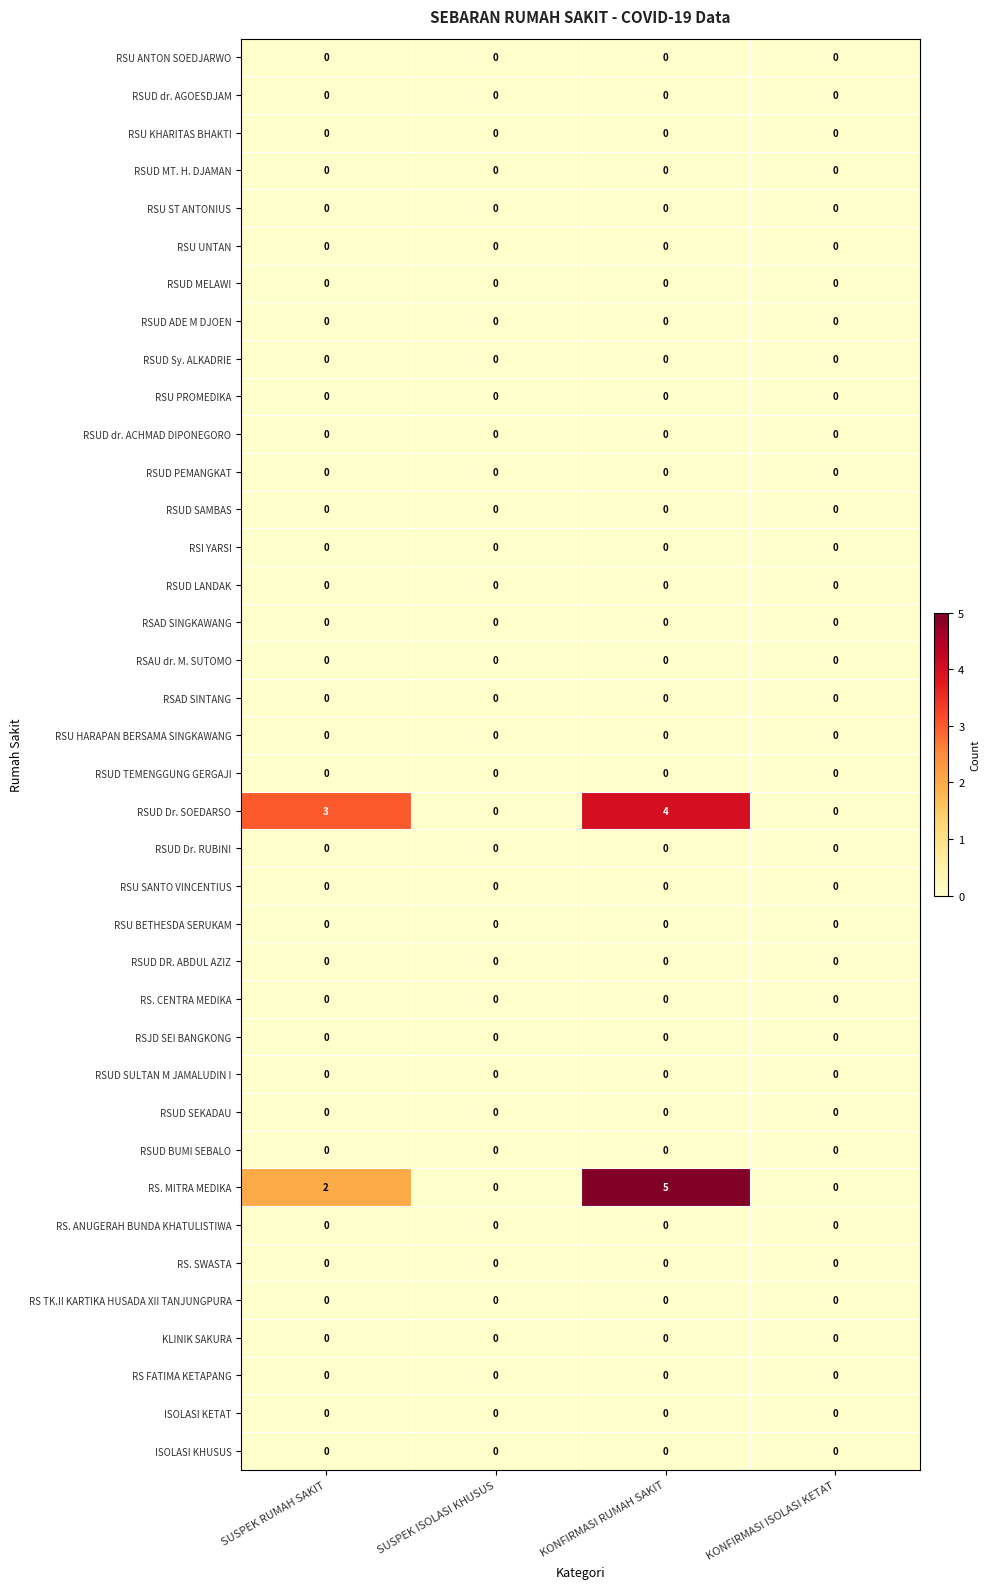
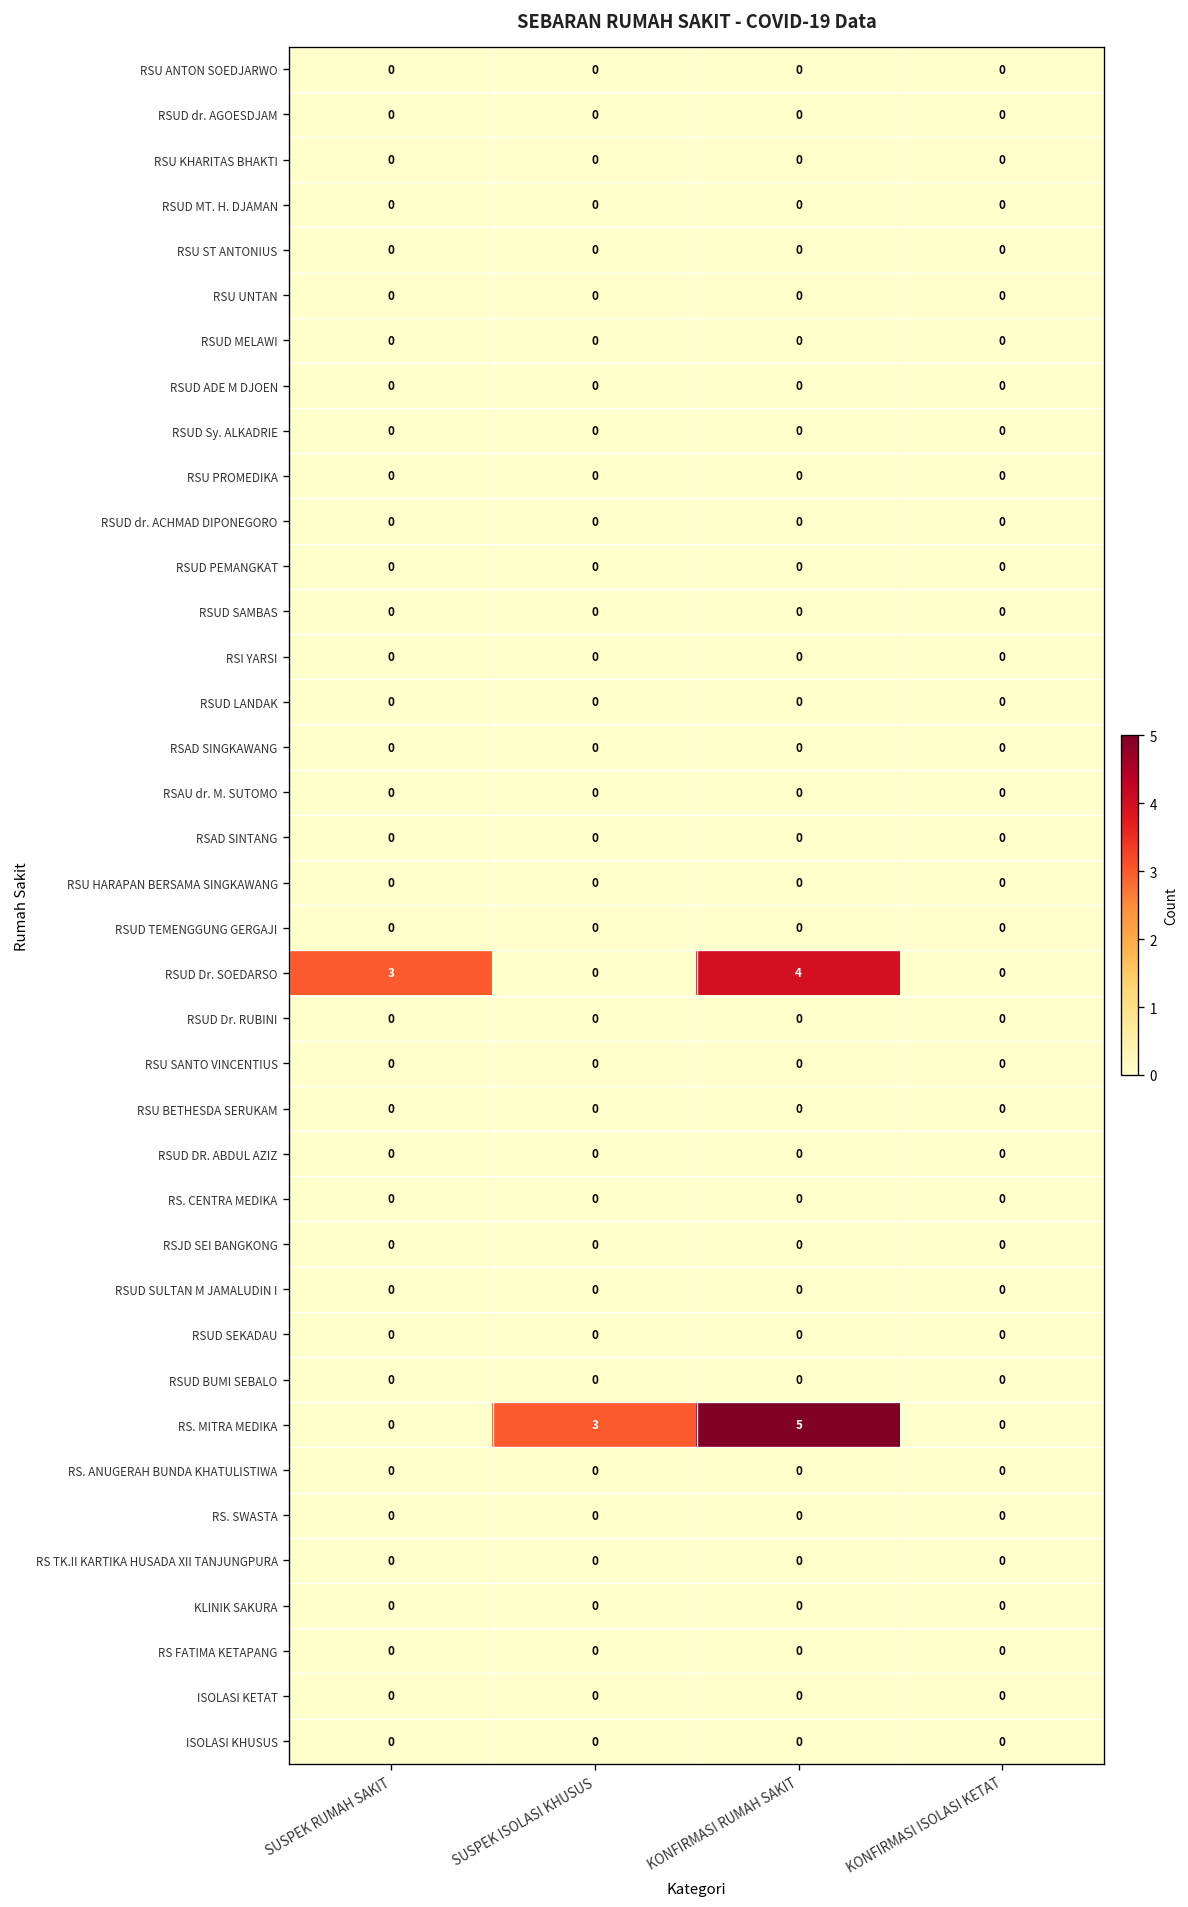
RS. MITRA MEDIKA, SUSPEK RUMAH SAKIT: 2 -> 0
RS. MITRA MEDIKA, SUSPEK ISOLASI KHUSUS: 0 -> 3
